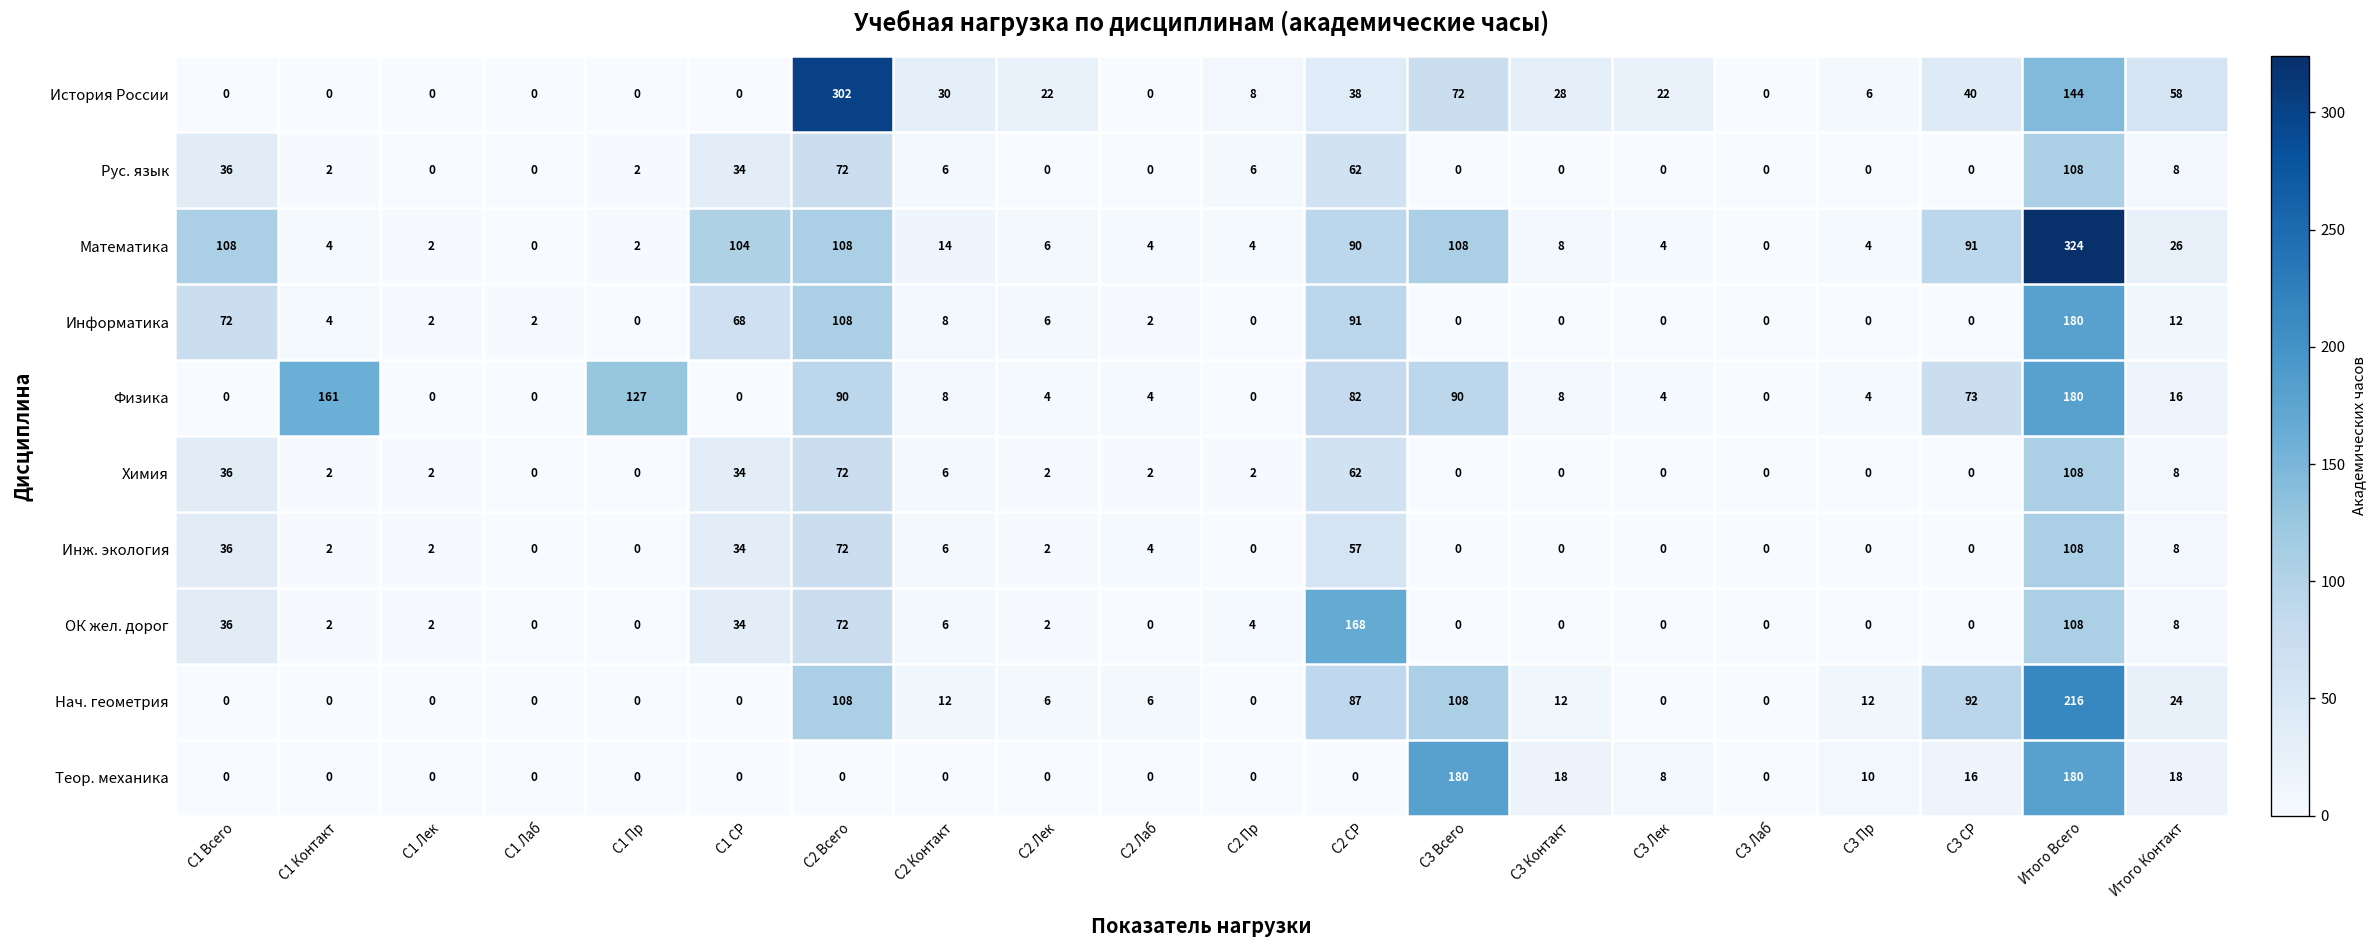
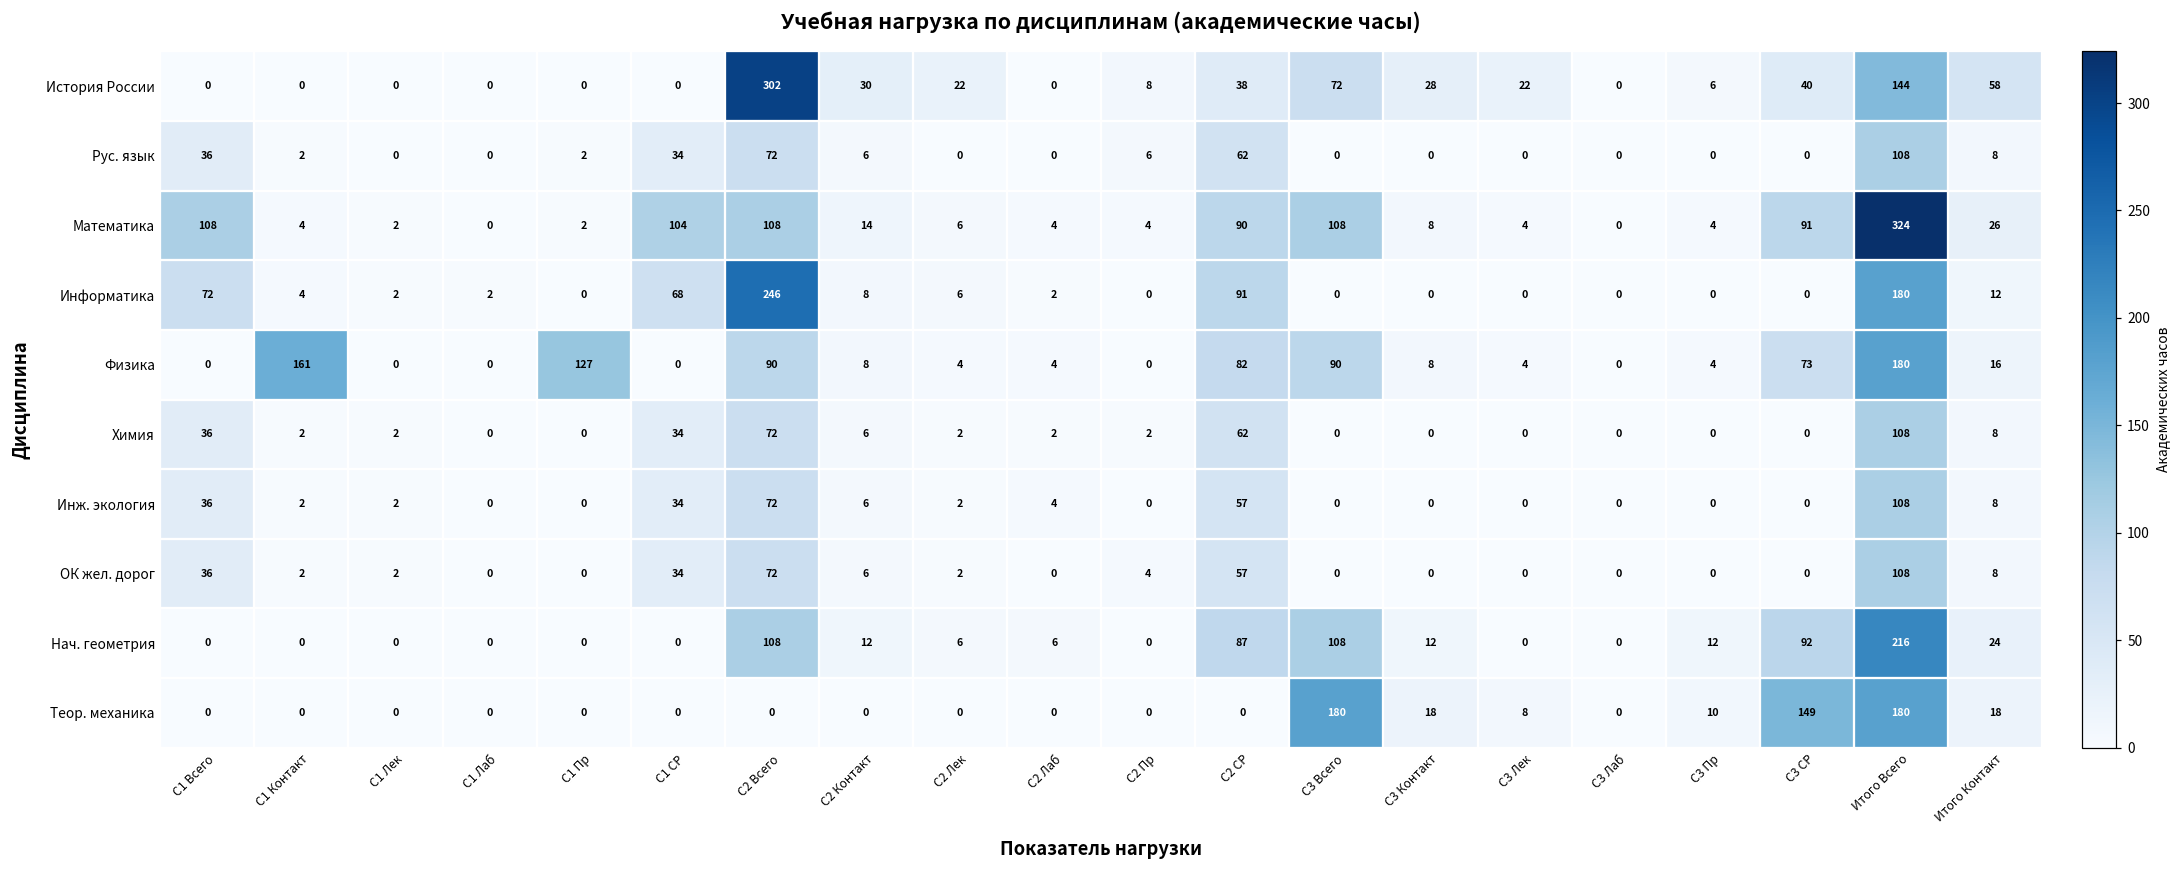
Информатика, С2 Всего: 108 -> 246
ОК жел. дорог, С2 СР: 168 -> 57
Теор. механика, С3 СР: 16 -> 149
